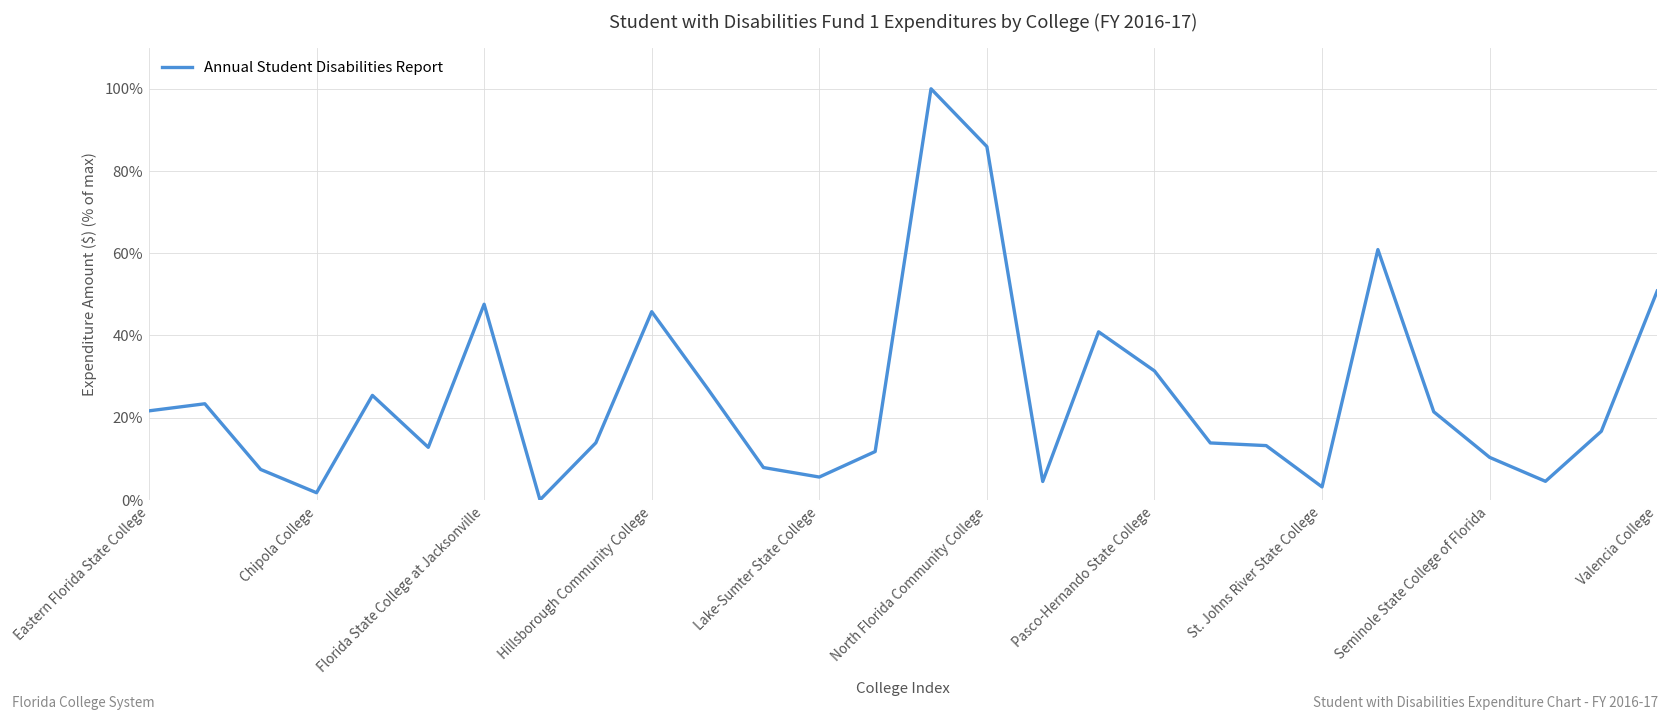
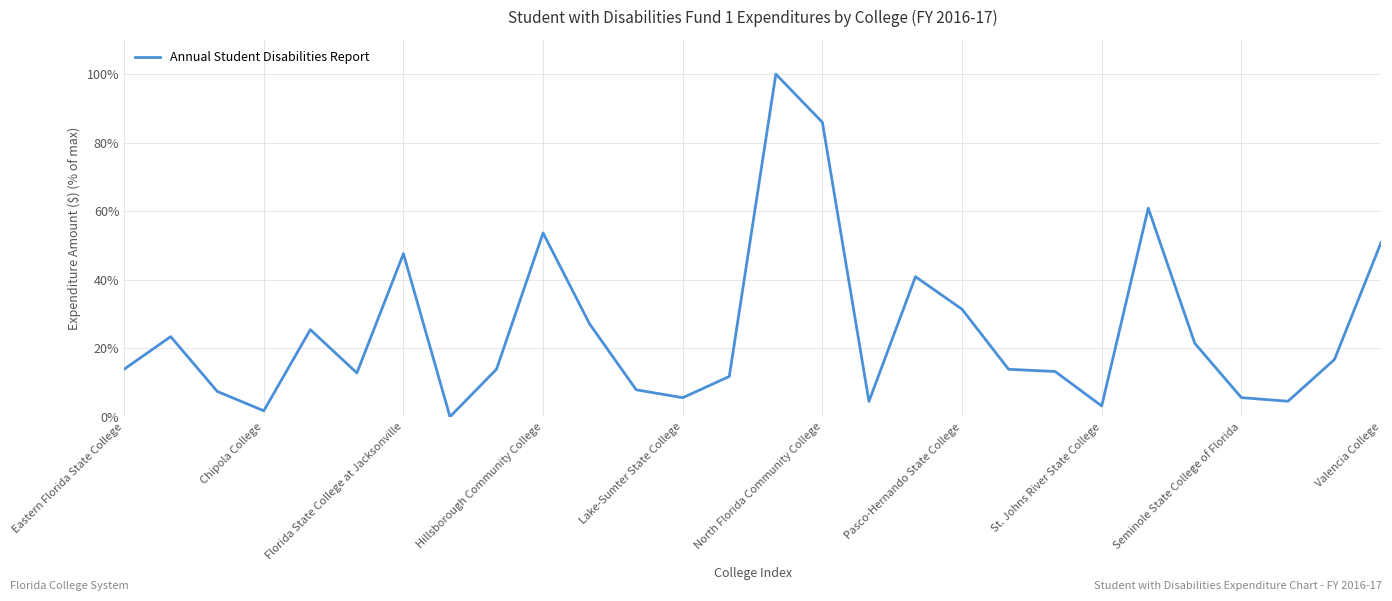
Eastern Florida State College: 22% -> 14%
Hillsborough Community College: 46% -> 54%
Seminole State College of Florida: 10% -> 6%
